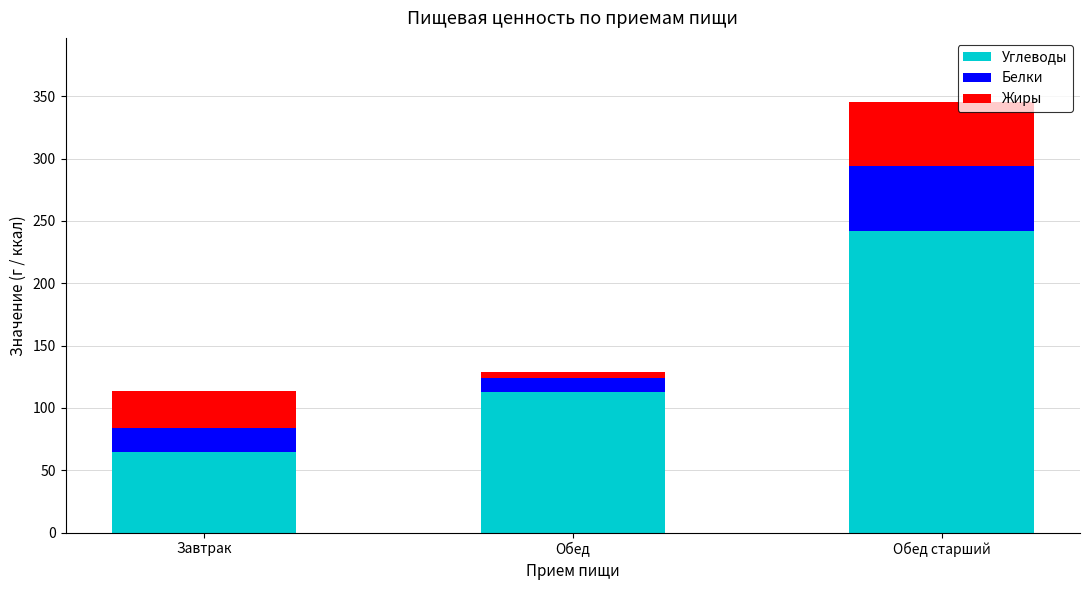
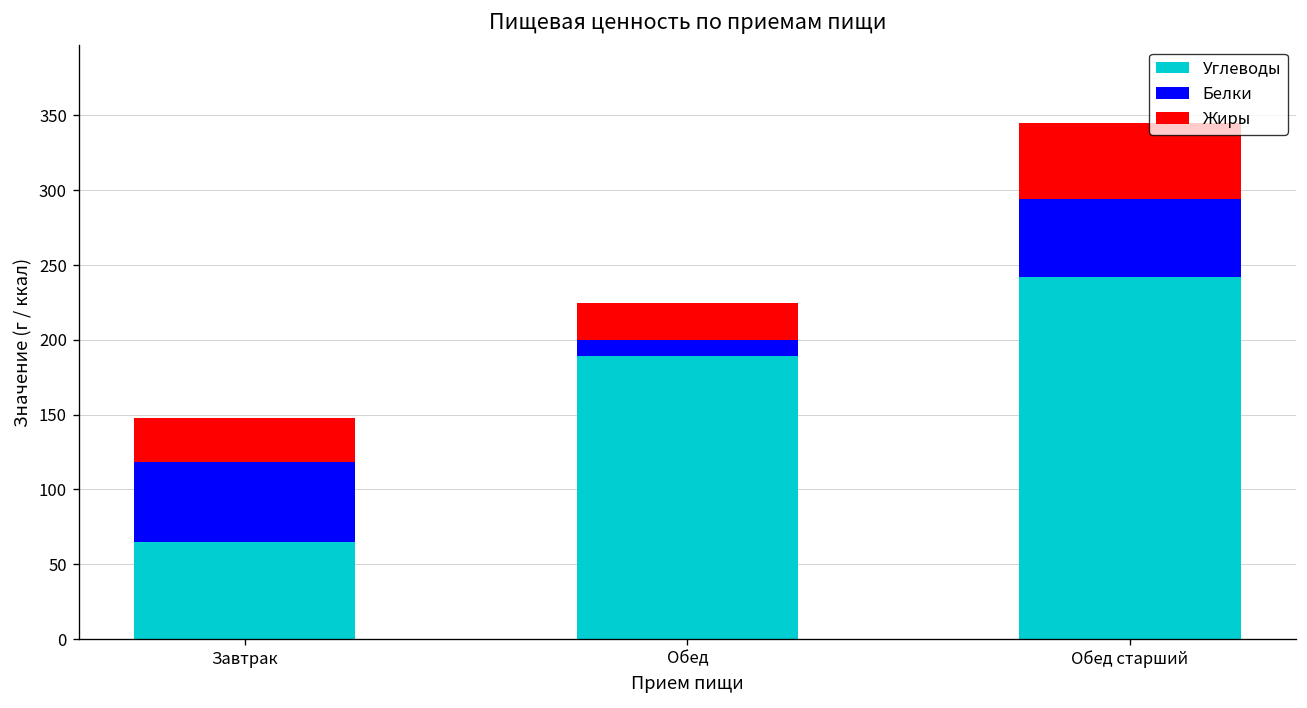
Белки, Завтрак: 19 -> 53
Углеводы, Обед: 113 -> 189
Жиры, Обед: 5 -> 24
